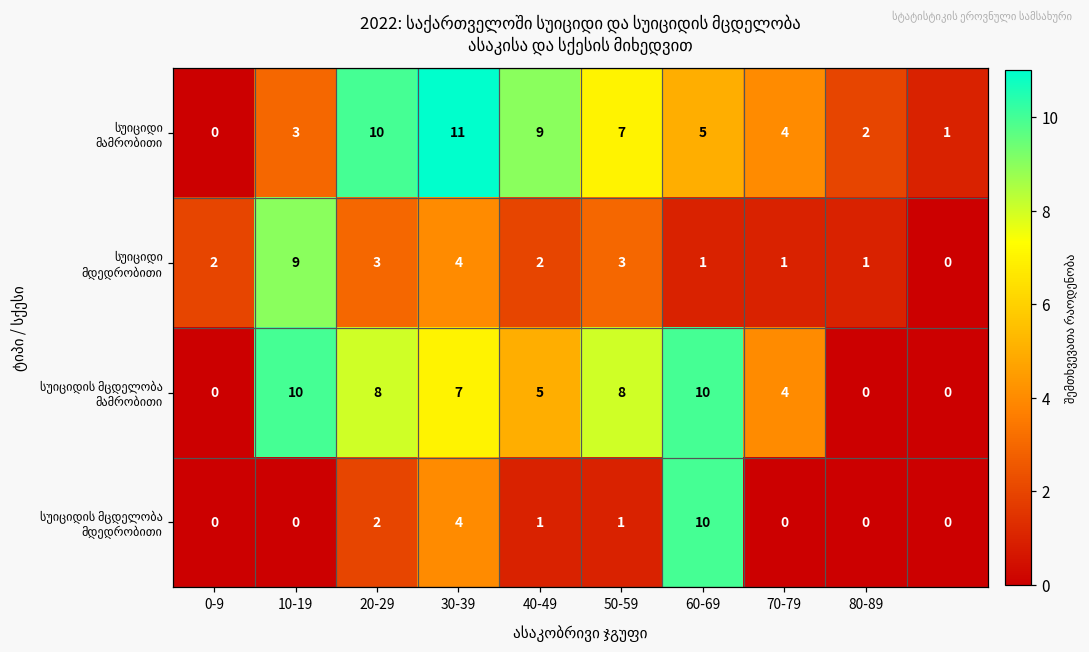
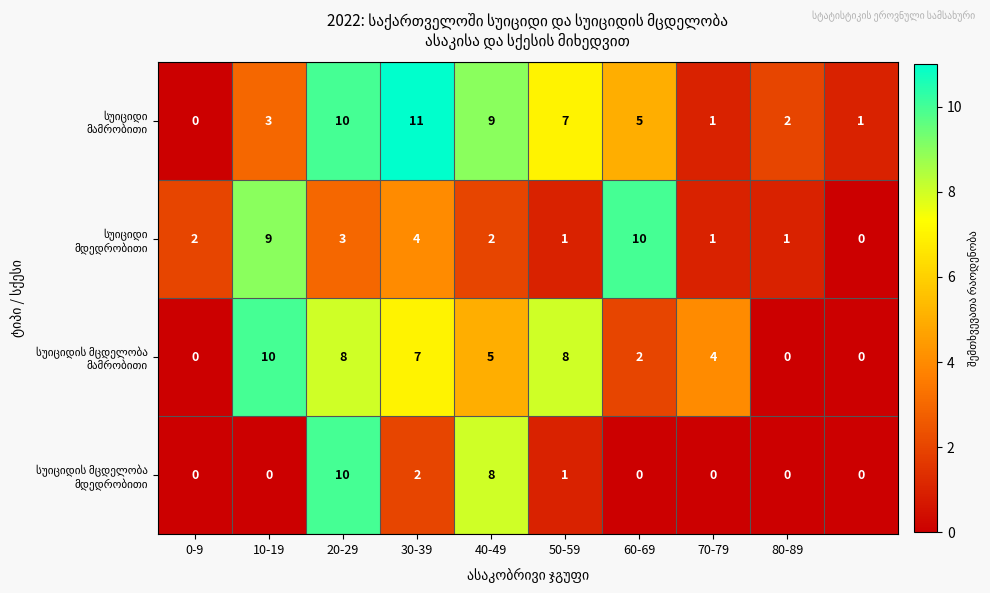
სუიციდი მამრობითი, 70-79: 4 -> 1
სუიციდი მდედრობითი, 50-59: 3 -> 1
სუიციდი მდედრობითი, 60-69: 1 -> 10
სუიციდის მცდელობა მამრობითი, 60-69: 10 -> 2
სუიციდის მცდელობა მდედრობითი, 20-29: 2 -> 10
სუიციდის მცდელობა მდედრობითი, 30-39: 4 -> 2
სუიციდის მცდელობა მდედრობითი, 40-49: 1 -> 8
სუიციდის მცდელობა მდედრობითი, 60-69: 10 -> 0
